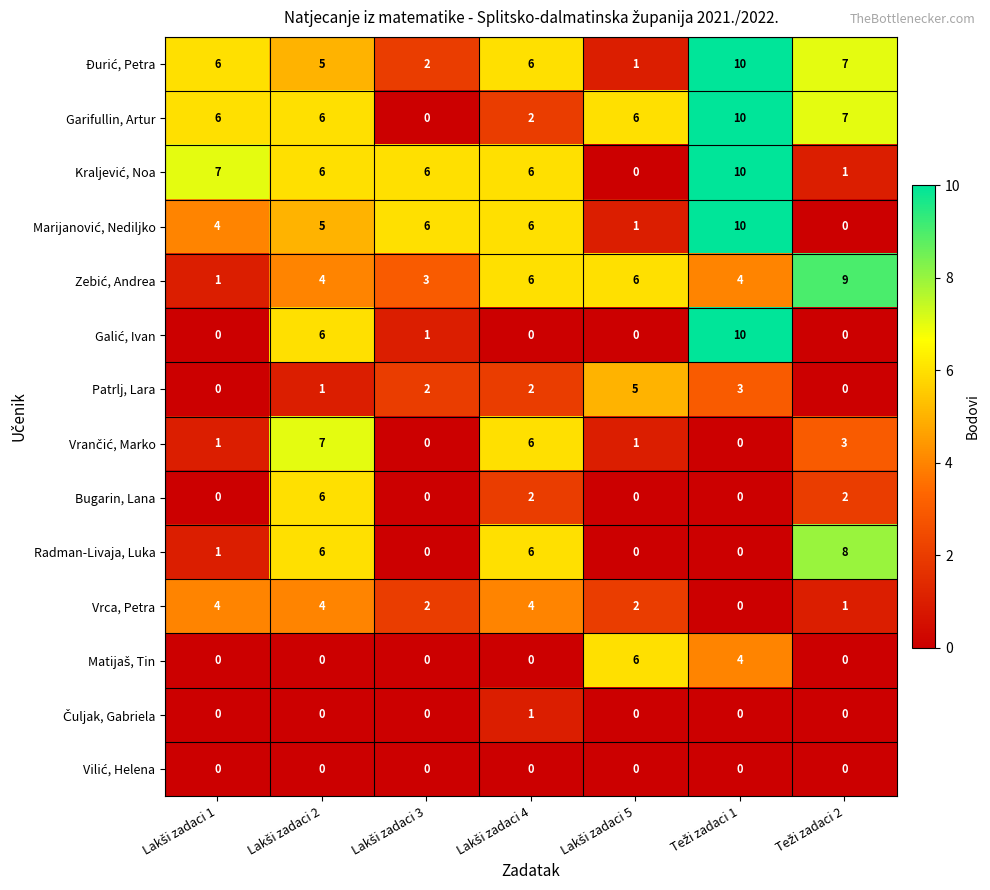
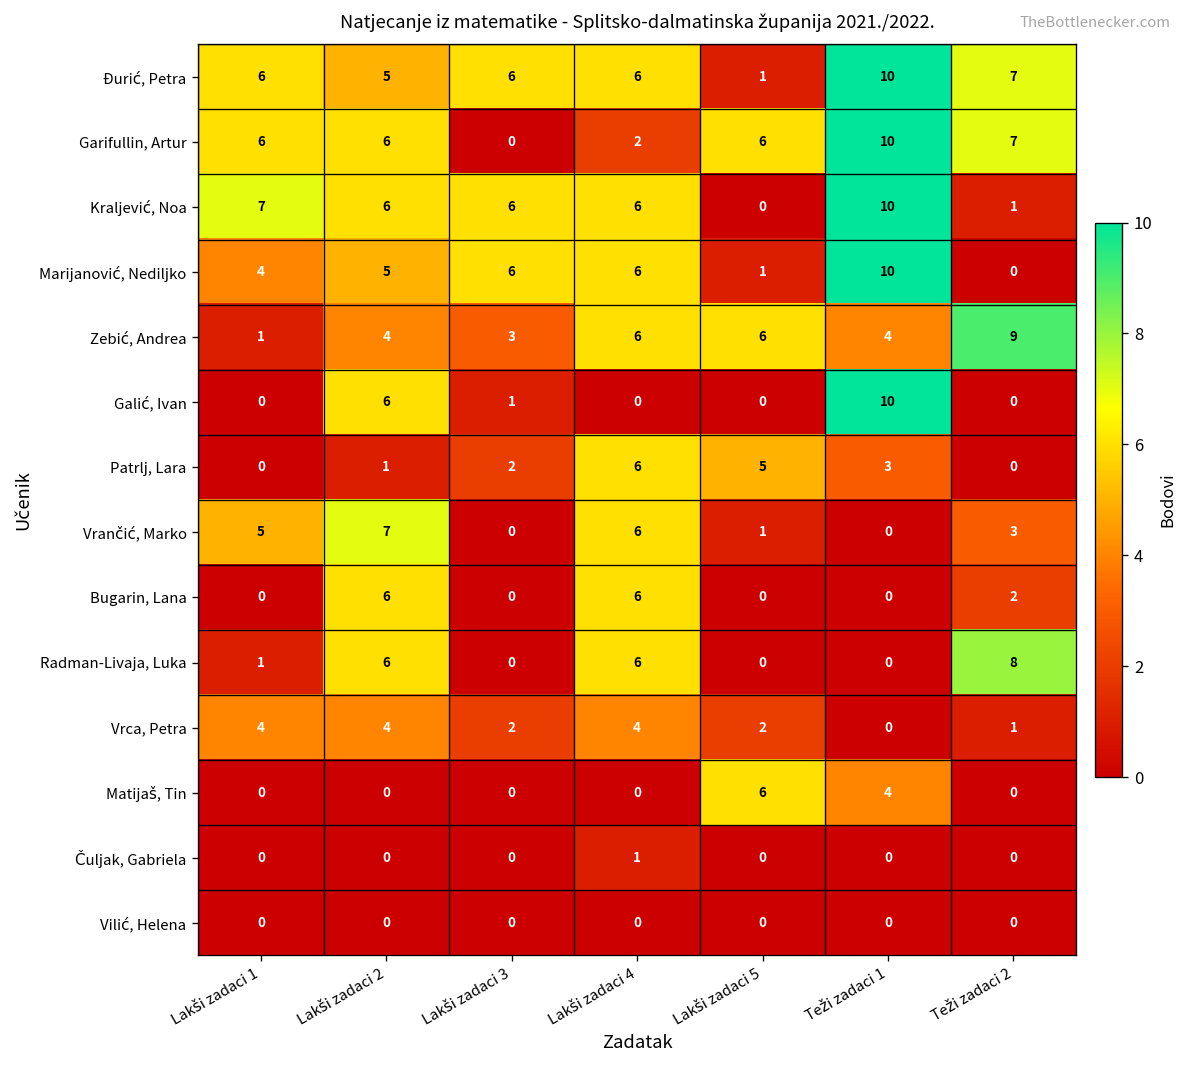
Đurić, Petra, Lakši zadaci 3: 2 -> 6
Patrlj, Lara, Lakši zadaci 4: 2 -> 6
Vrančić, Marko, Lakši zadaci 1: 1 -> 5
Bugarin, Lana, Lakši zadaci 4: 2 -> 6
